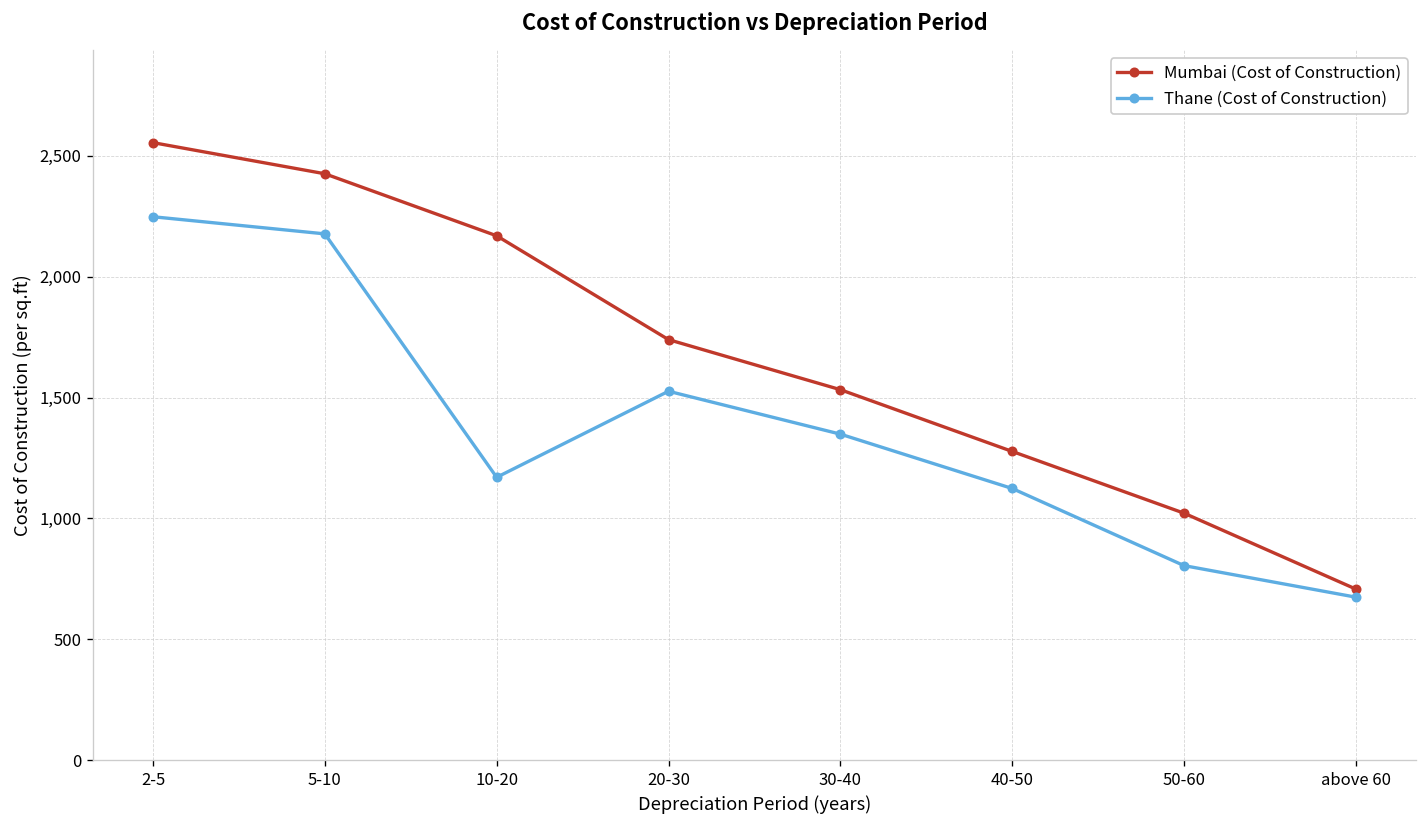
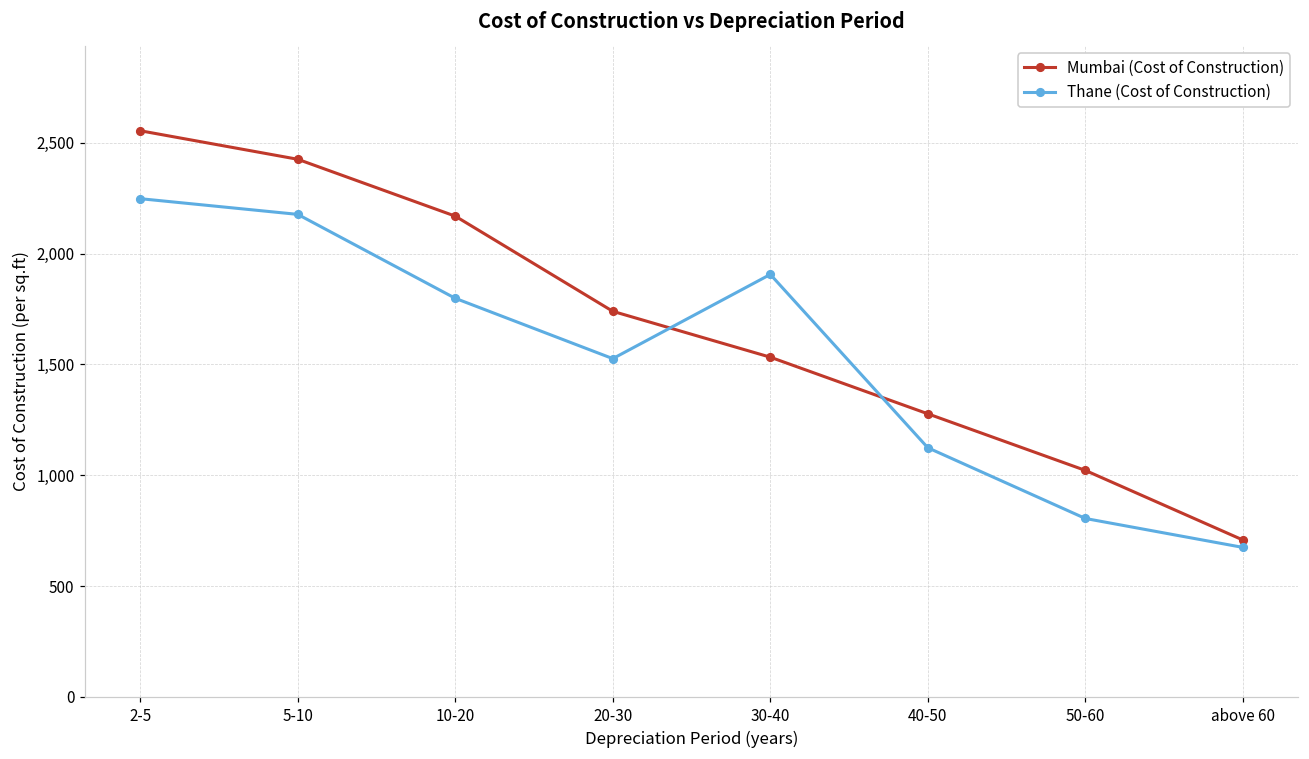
Thane (Cost of Construction), 10-20: 1,170 -> 1,800
Thane (Cost of Construction), 30-40: 1,350 -> 1,910
